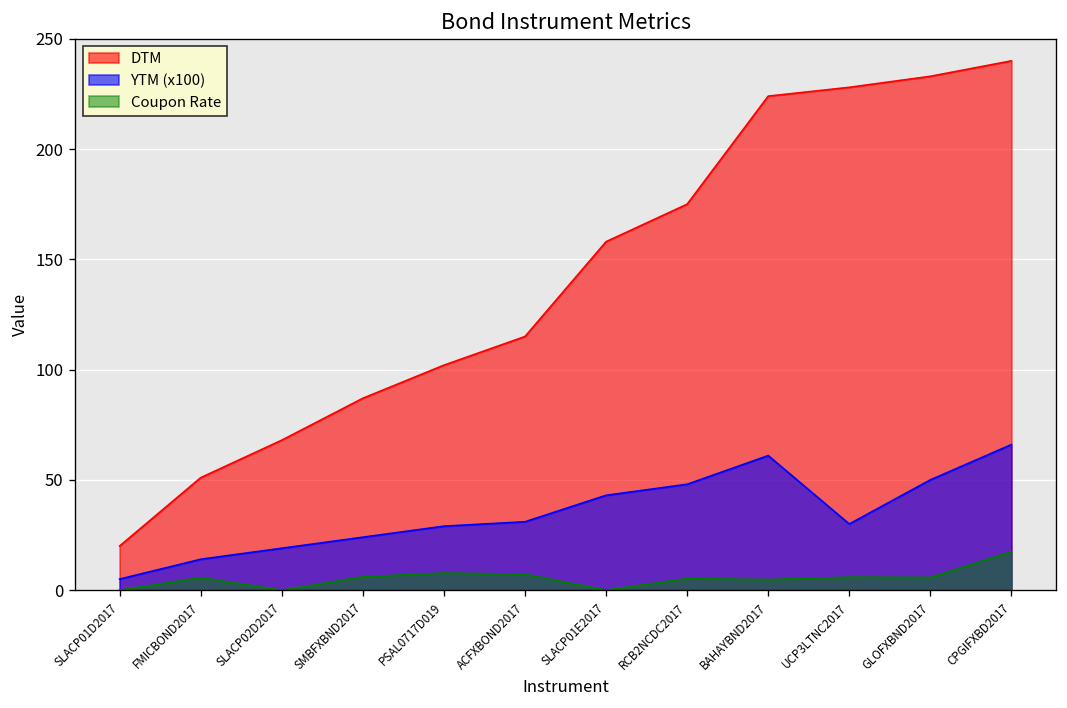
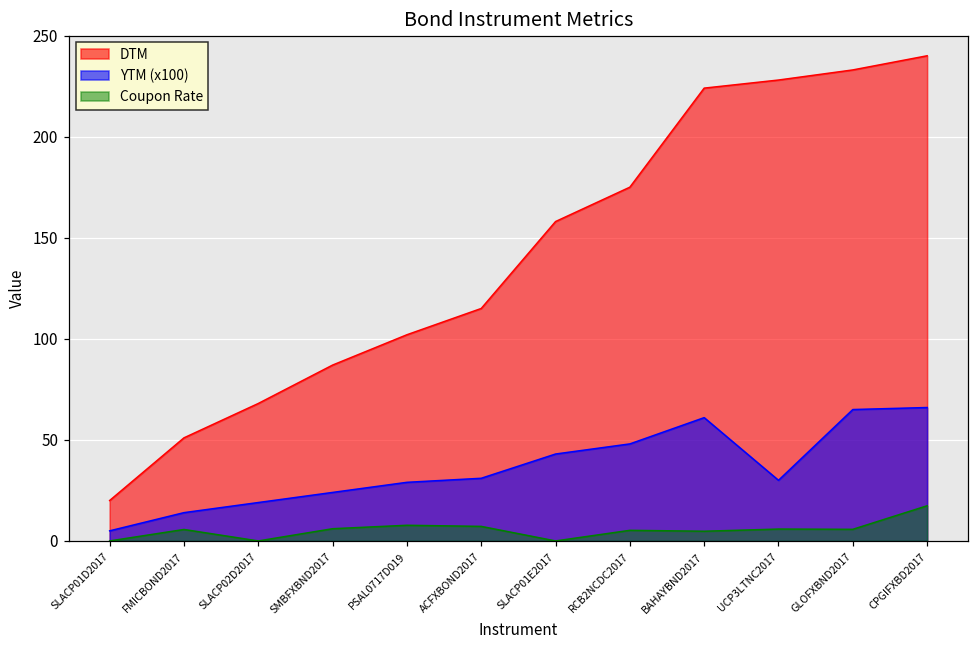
YTM (x100), GLOFXBND2017: 50 -> 65
